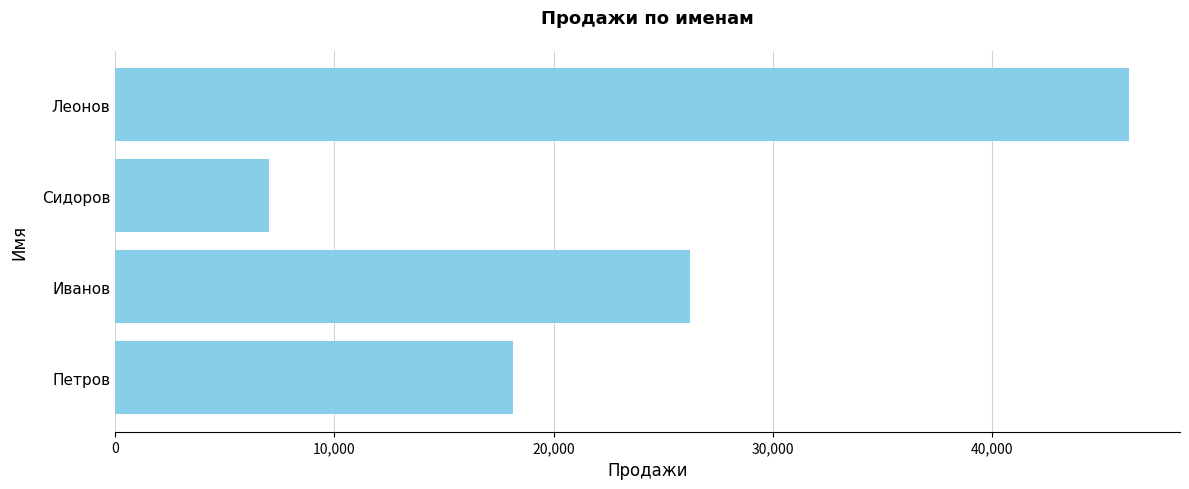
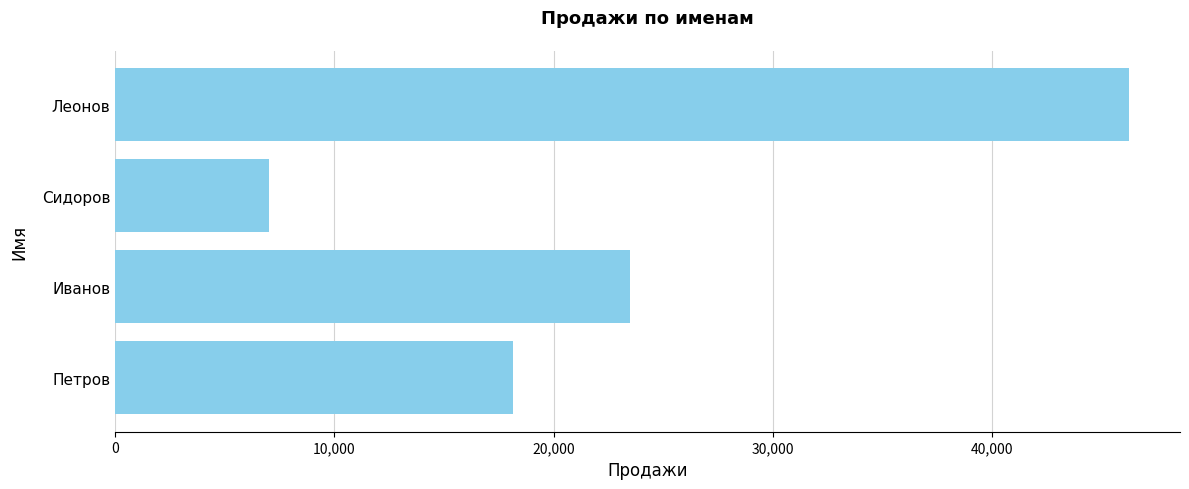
Иванов: 26,200 -> 23,500
